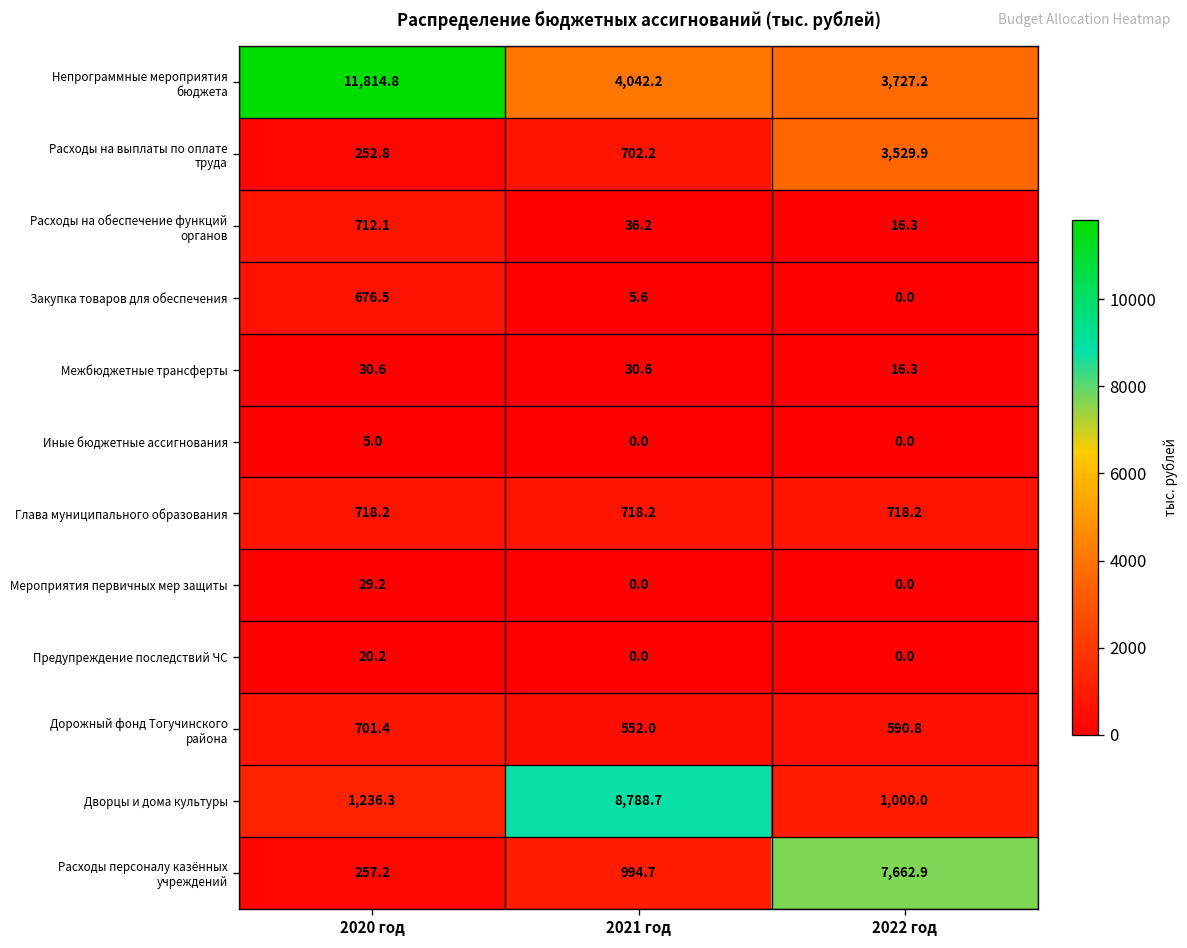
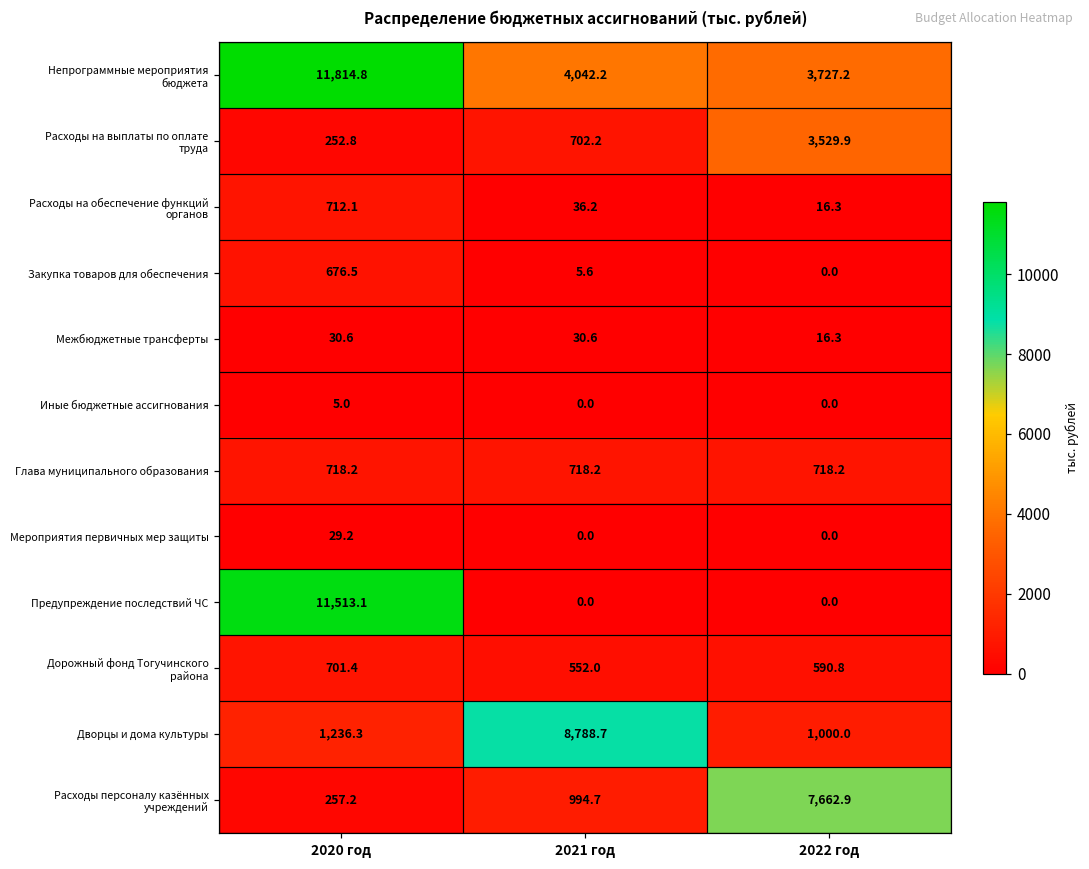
Предупреждение последствий ЧС, 2020 год: 20.2 -> 11,513.1
